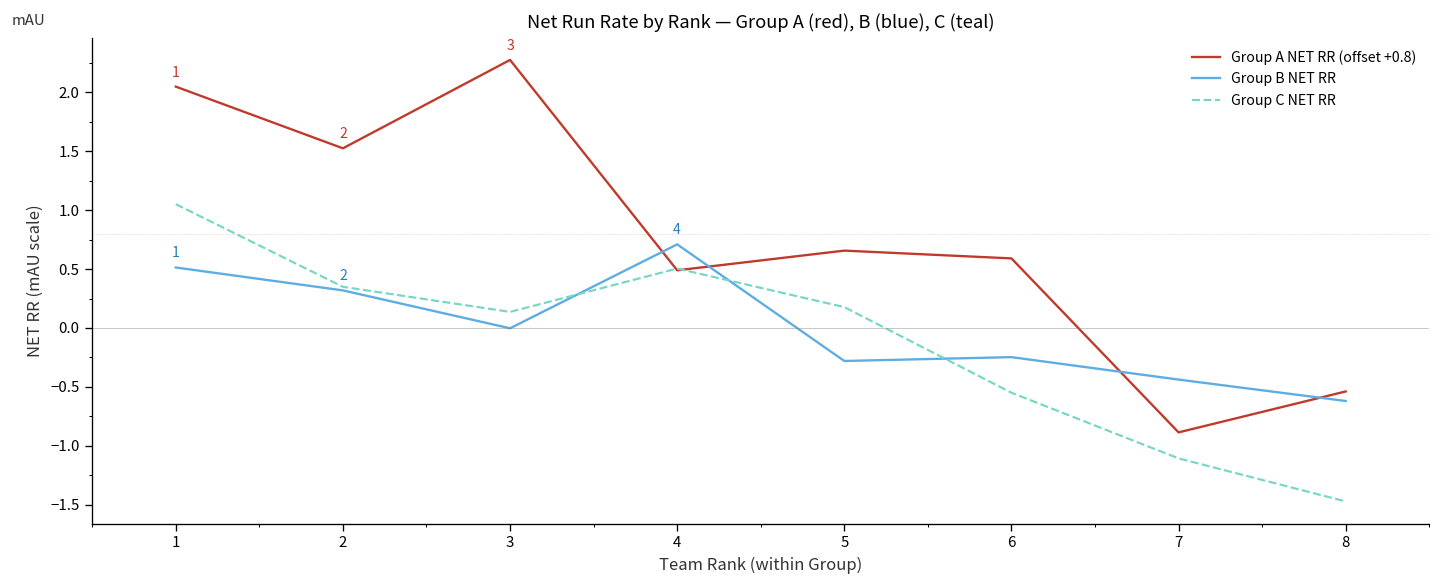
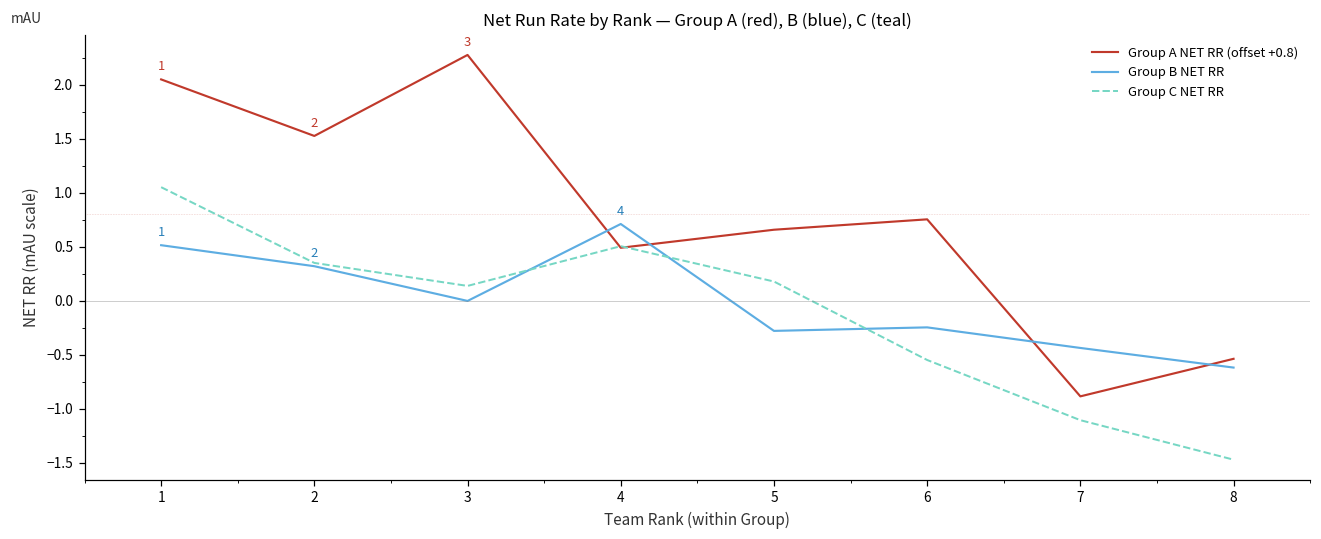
Group A NET RR (offset +0.8), 6: 0.6 -> 0.8
